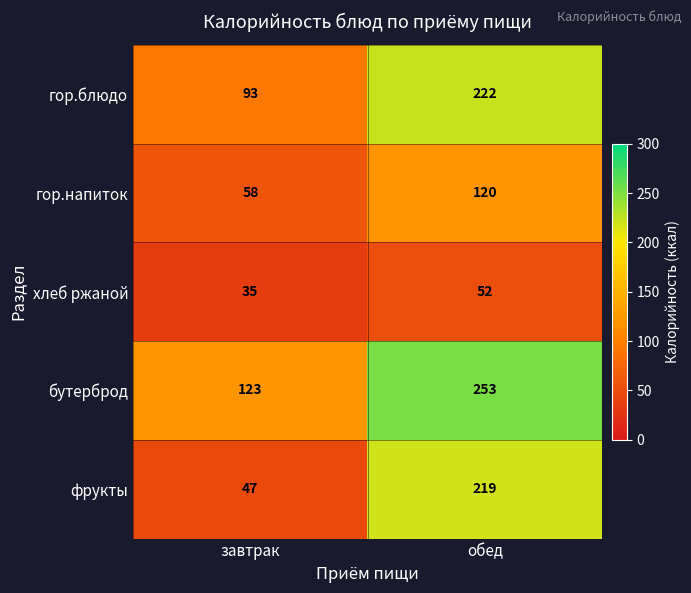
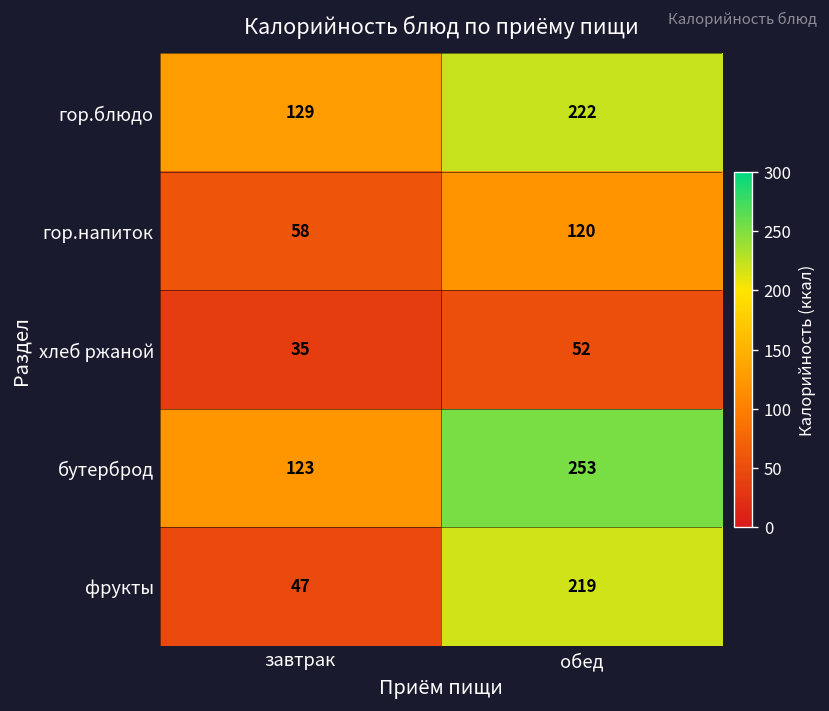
гор.блюдо, завтрак: 93 -> 129
